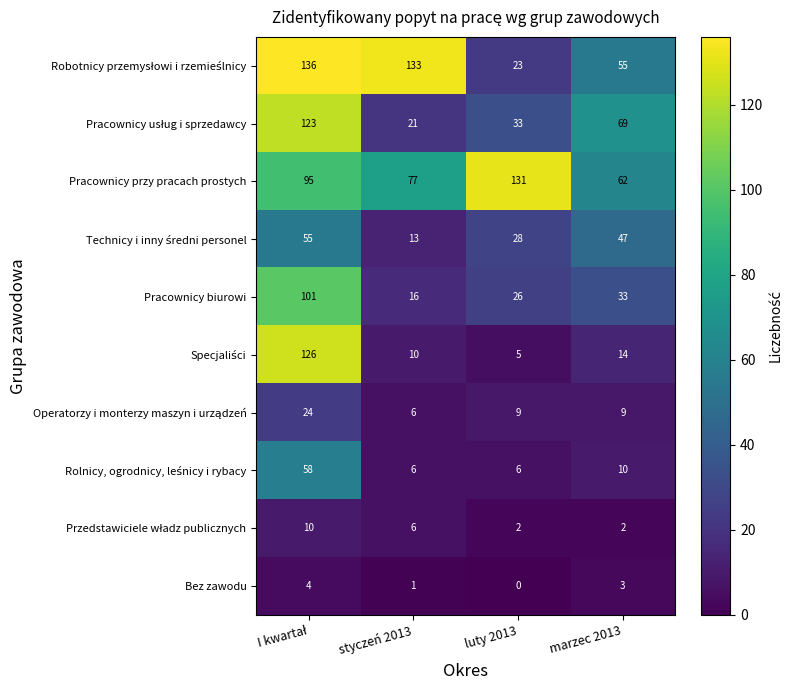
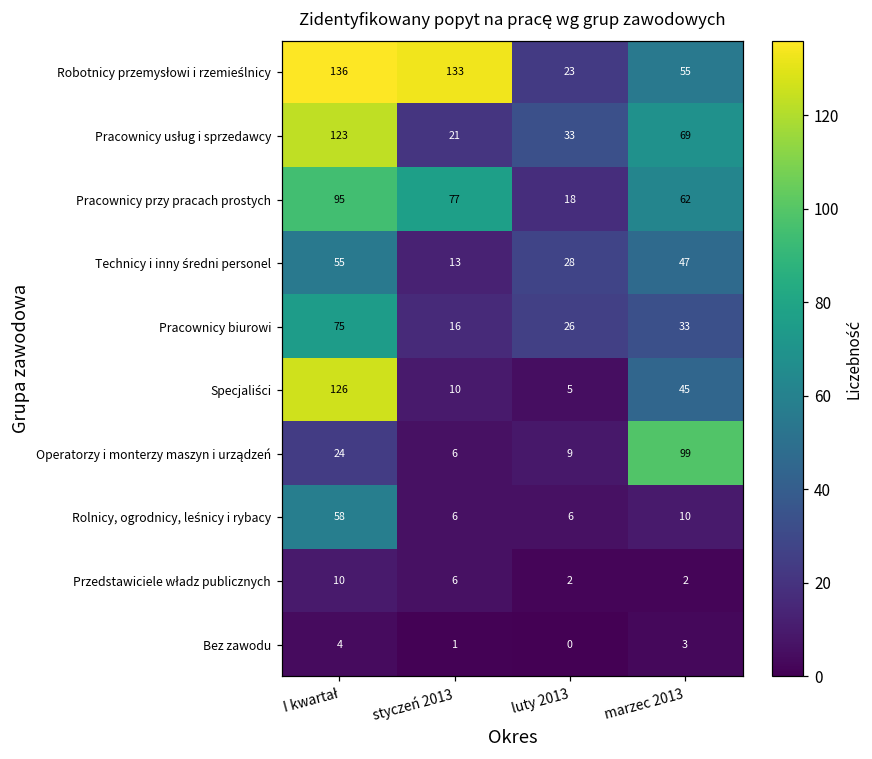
Pracownicy przy pracach prostych, luty 2013: 131 -> 18
Pracownicy biurowi, I kwartał: 101 -> 75
Specjaliści, marzec 2013: 14 -> 45
Operatorzy i monterzy maszyn i urządzeń, marzec 2013: 9 -> 99
